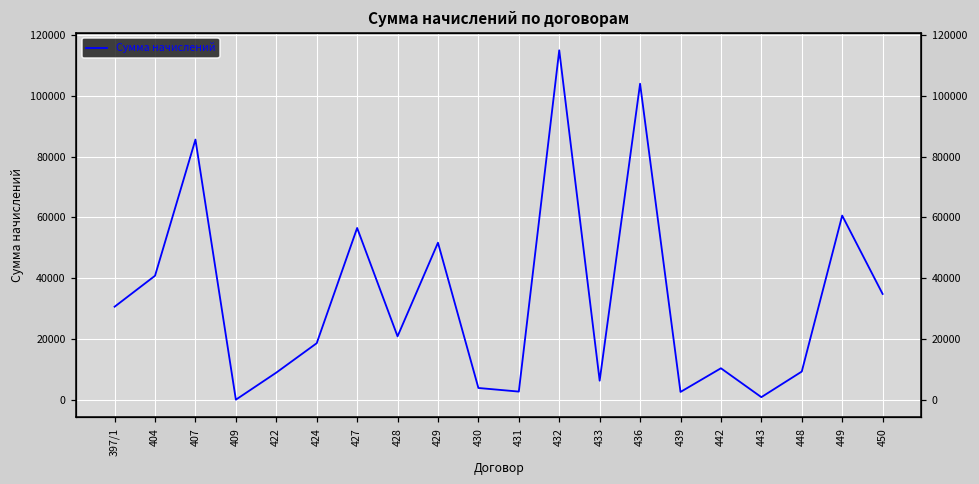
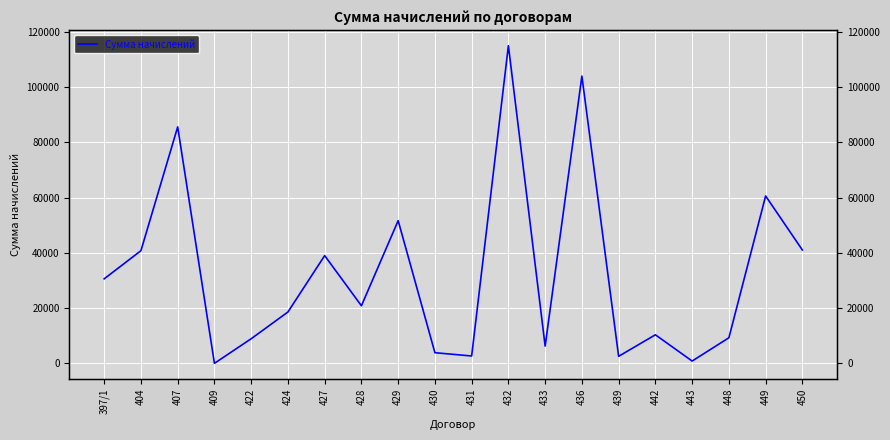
427: 57000 -> 39000
450: 35000 -> 41000
